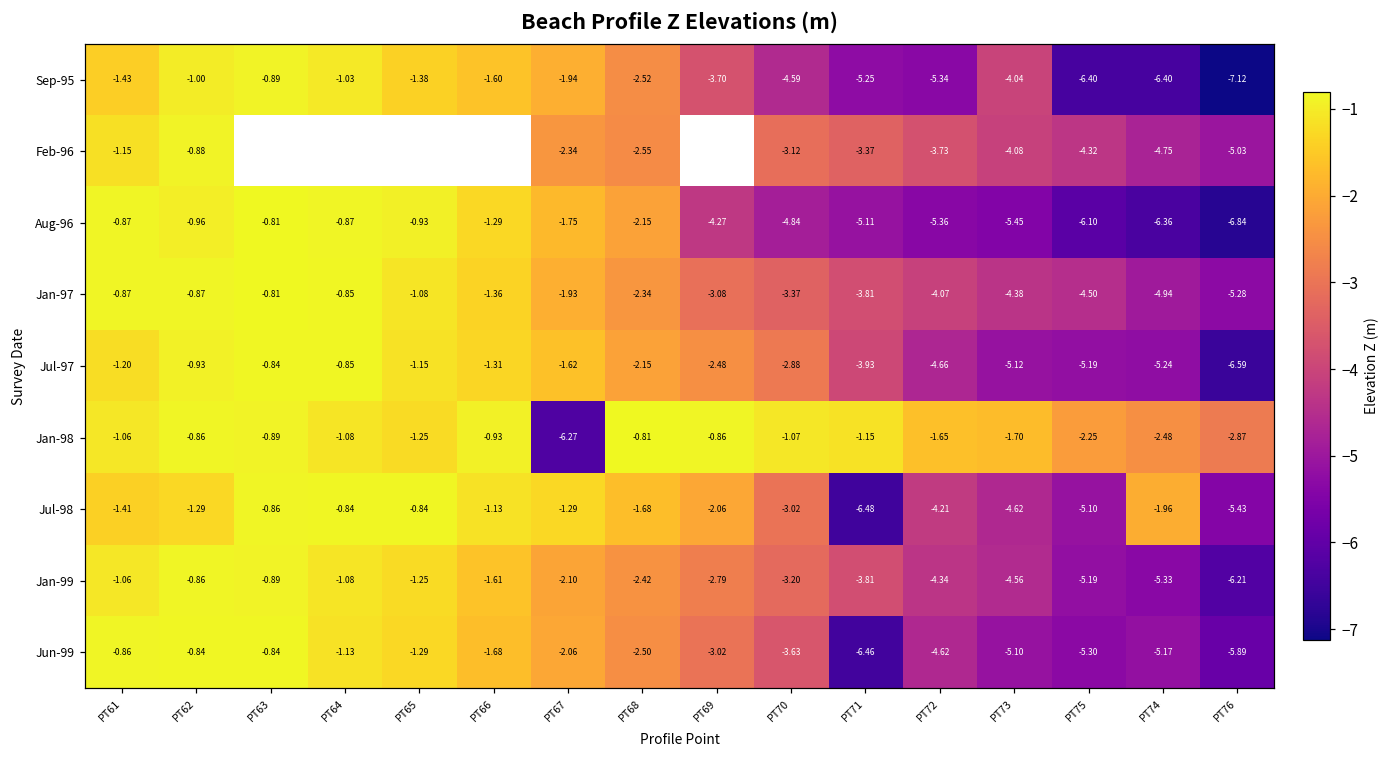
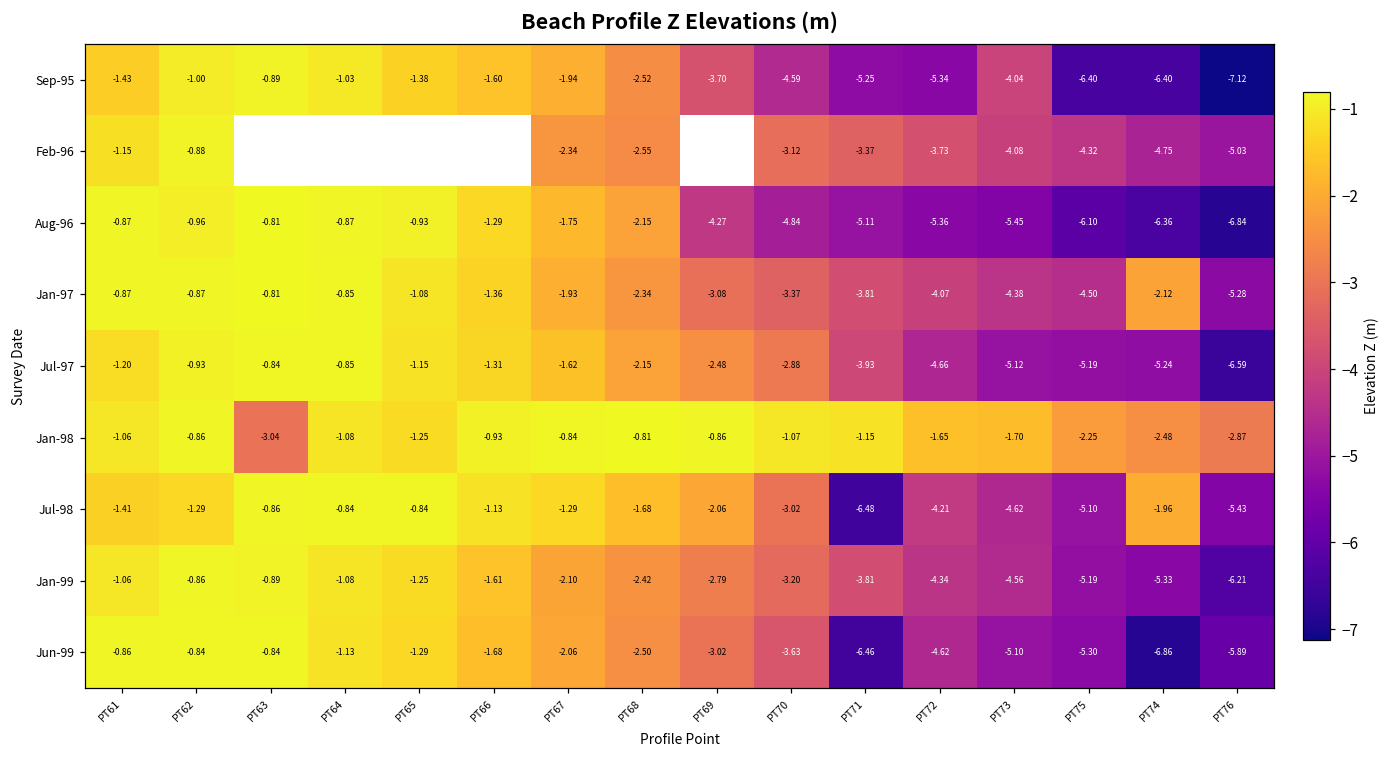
Jan-97, PT74: -4.94 -> -2.12
Jan-98, PT63: -0.89 -> -3.04
Jan-98, PT67: -6.27 -> -0.84
Jun-99, PT74: -5.17 -> -6.86
